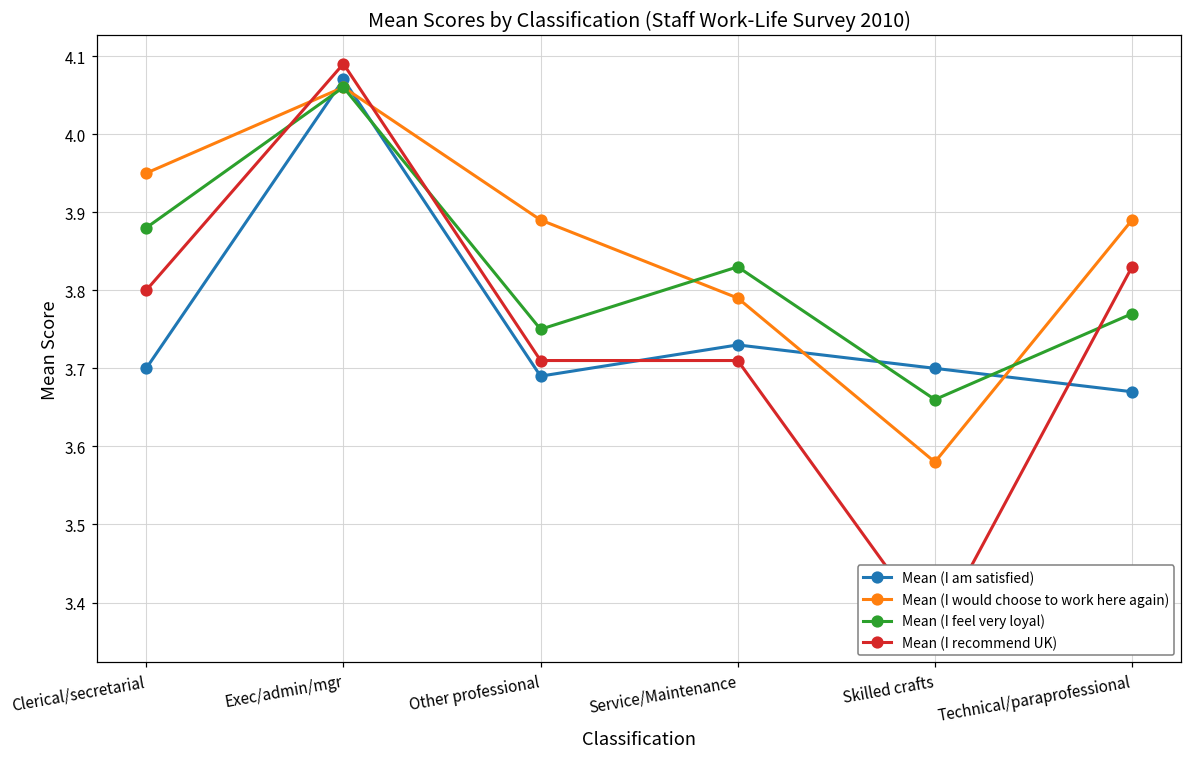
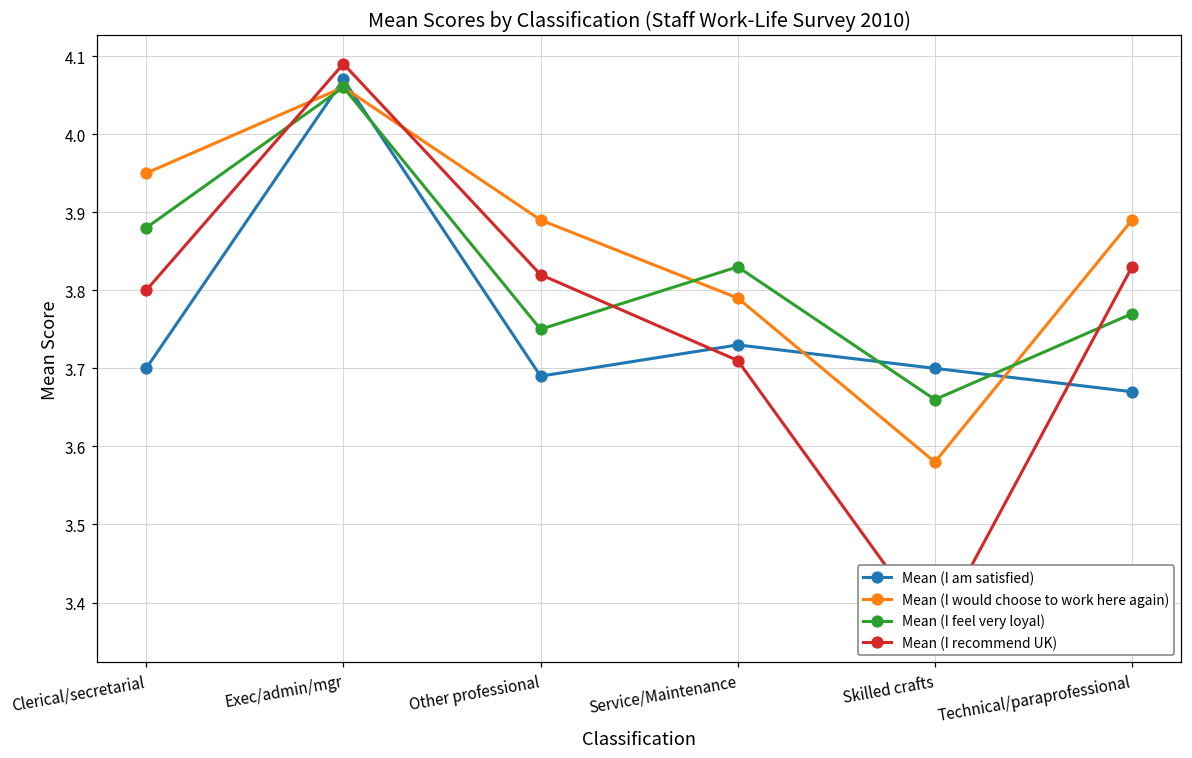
Mean (I recommend UK), Other professional: 3.71 -> 3.82
